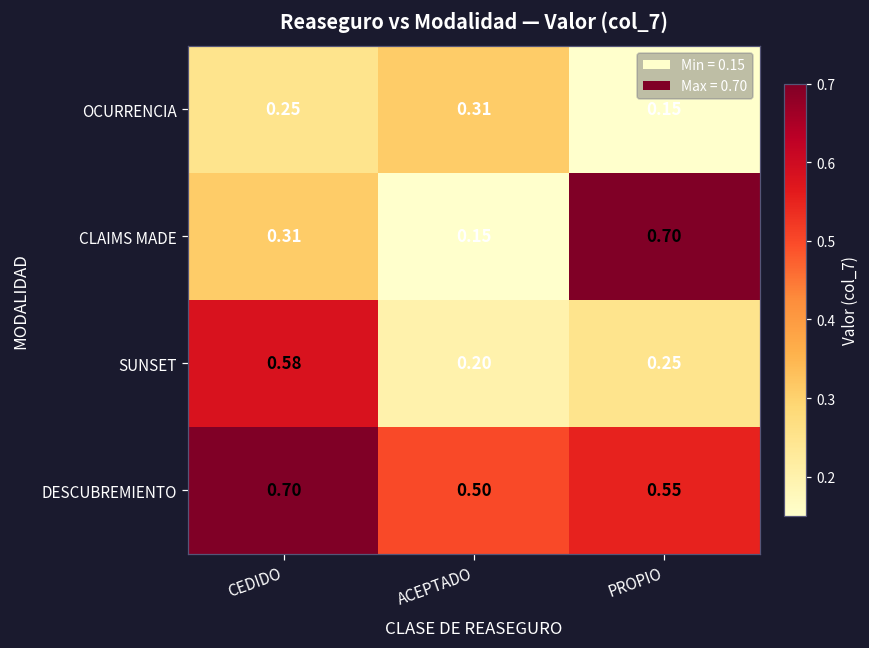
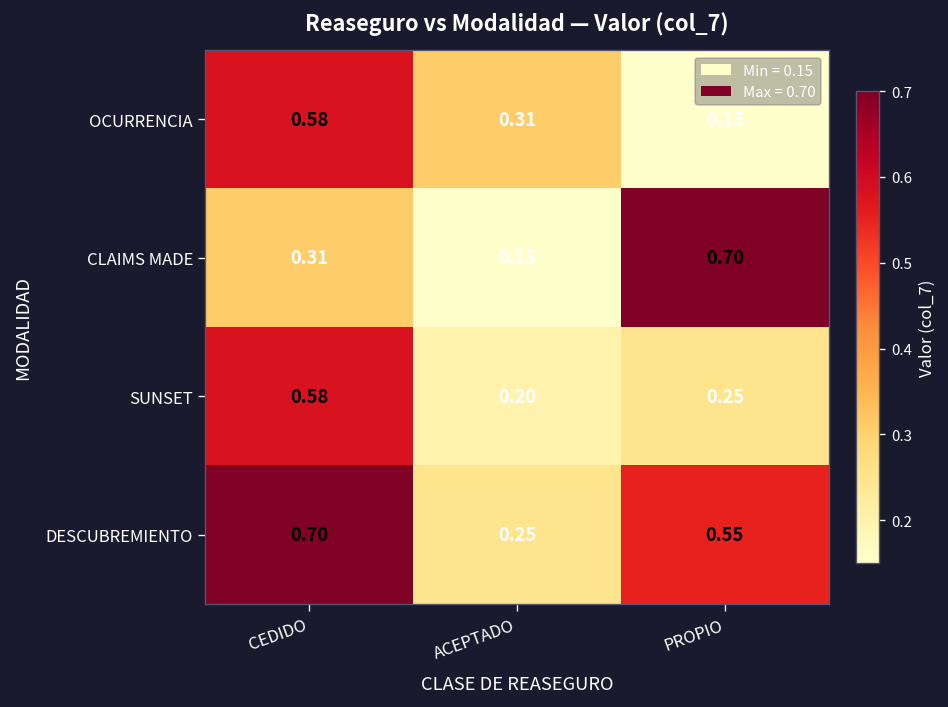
OCURRENCIA, CEDIDO: 0.25 -> 0.58
DESCUBREMIENTO, ACEPTADO: 0.50 -> 0.25
